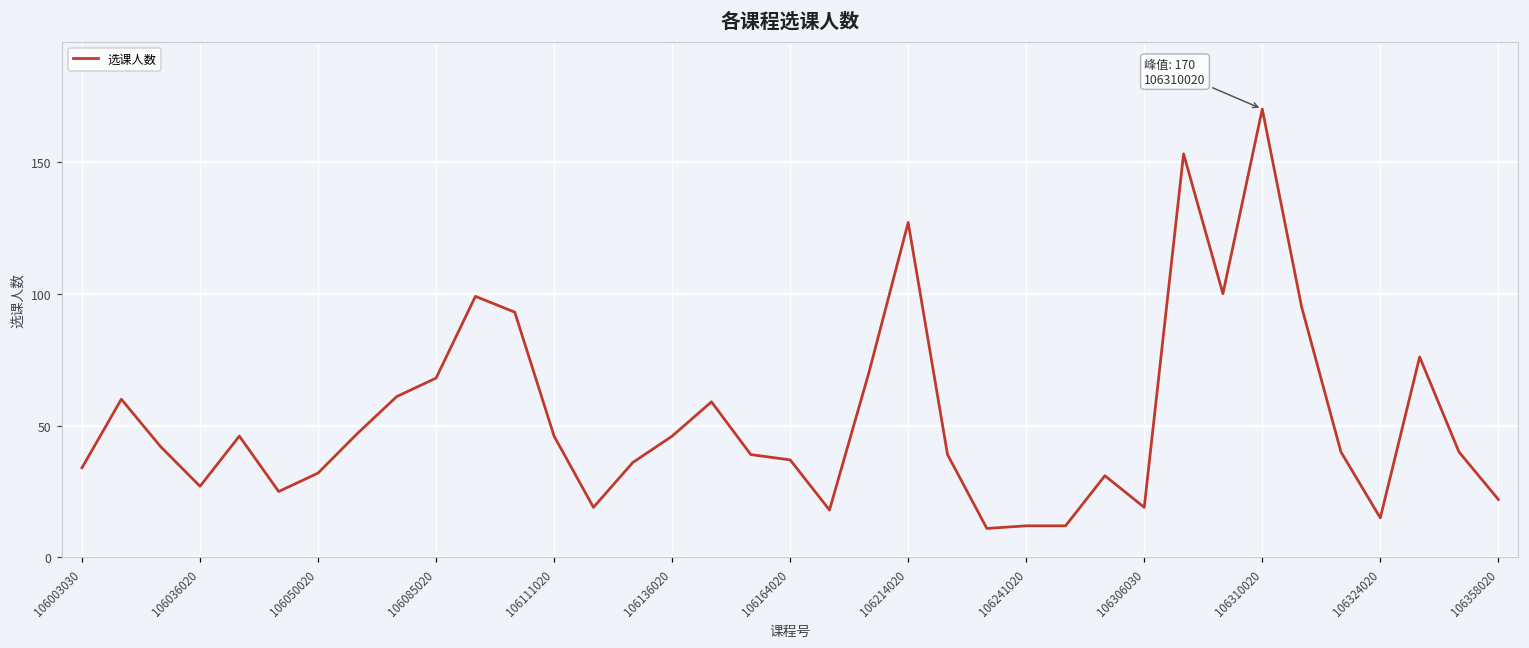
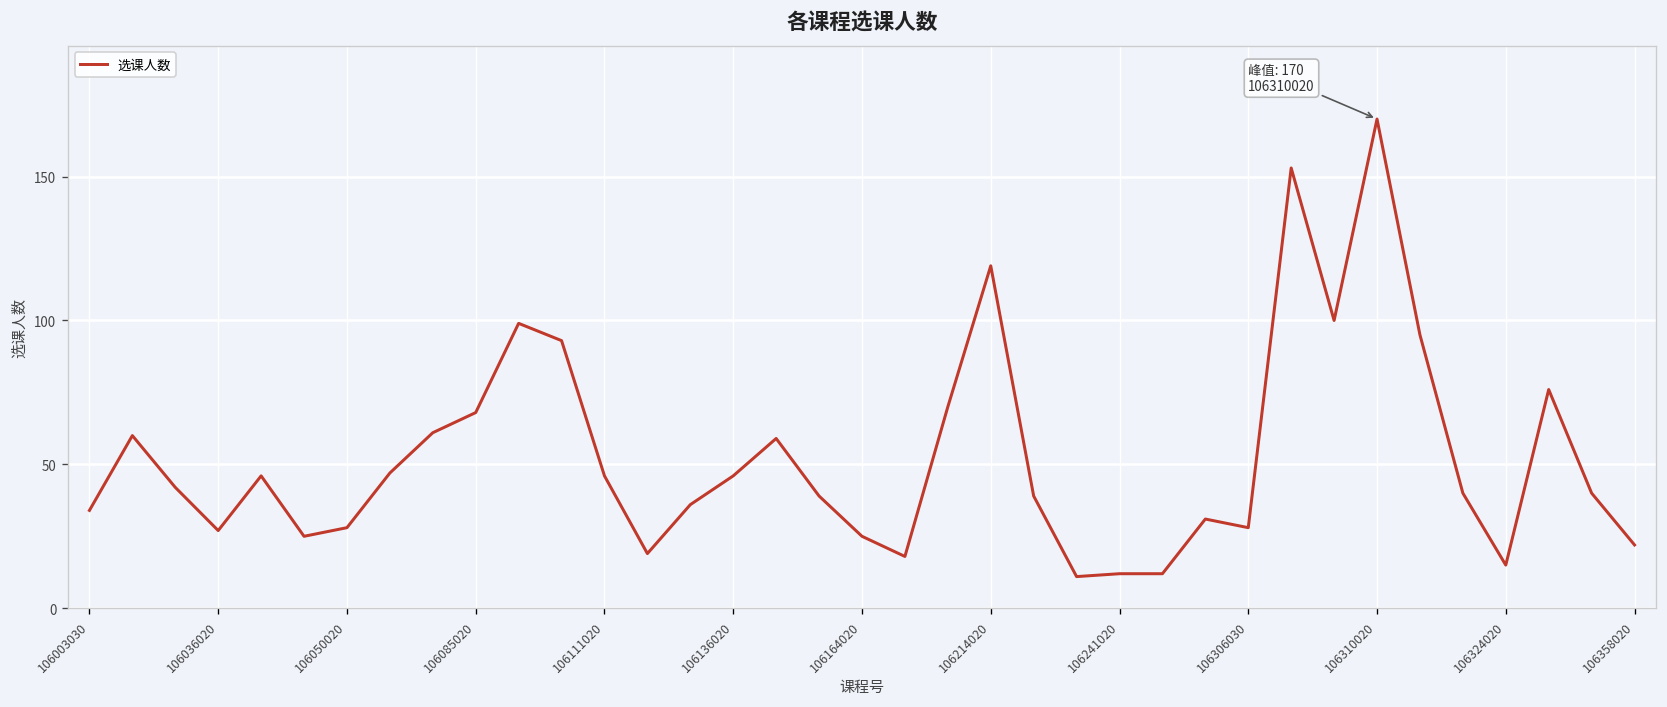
106050020: 32 -> 28
106164020: 37 -> 25
106214020: 127 -> 119
106306030: 19 -> 28
